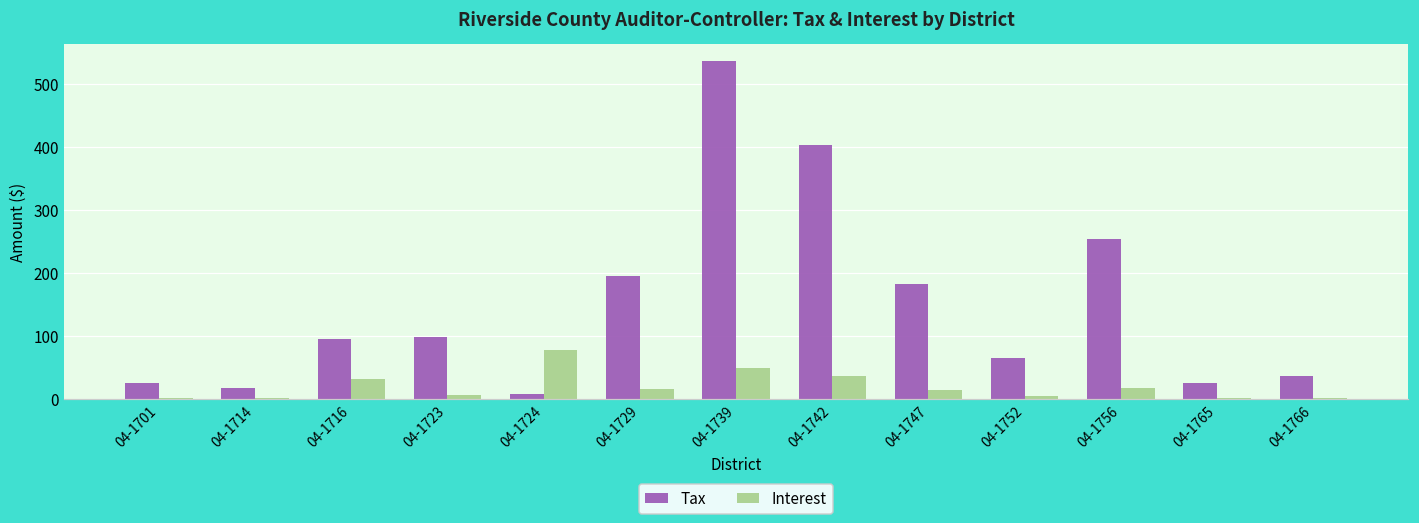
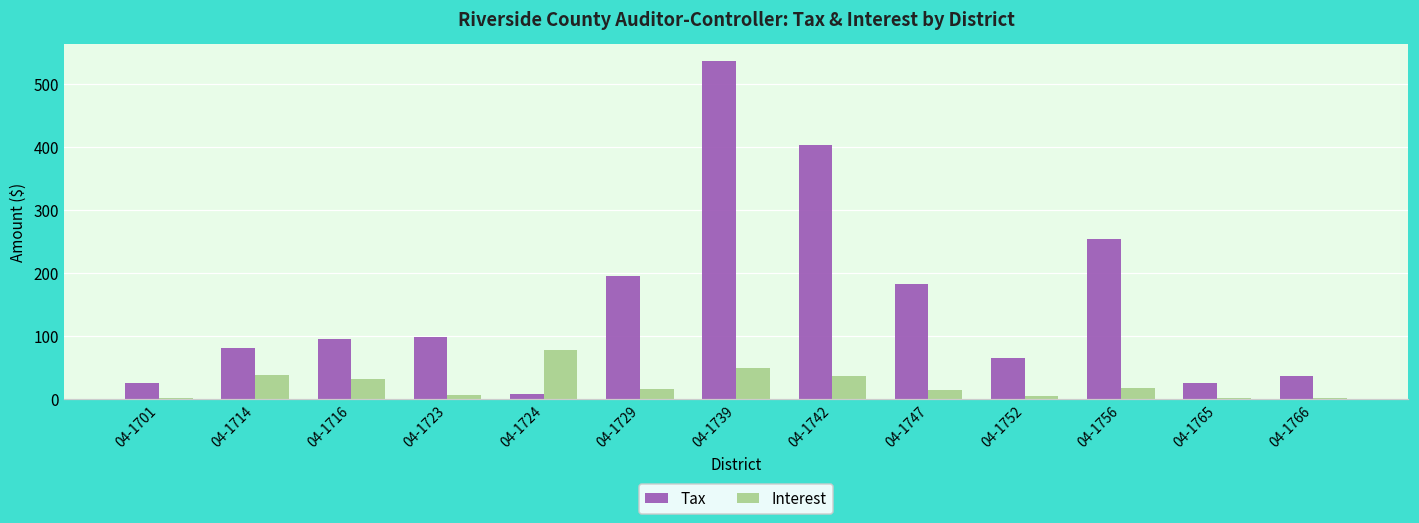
Tax, 04-1714: 20 -> 80
Interest, 04-1714: 0 -> 40
